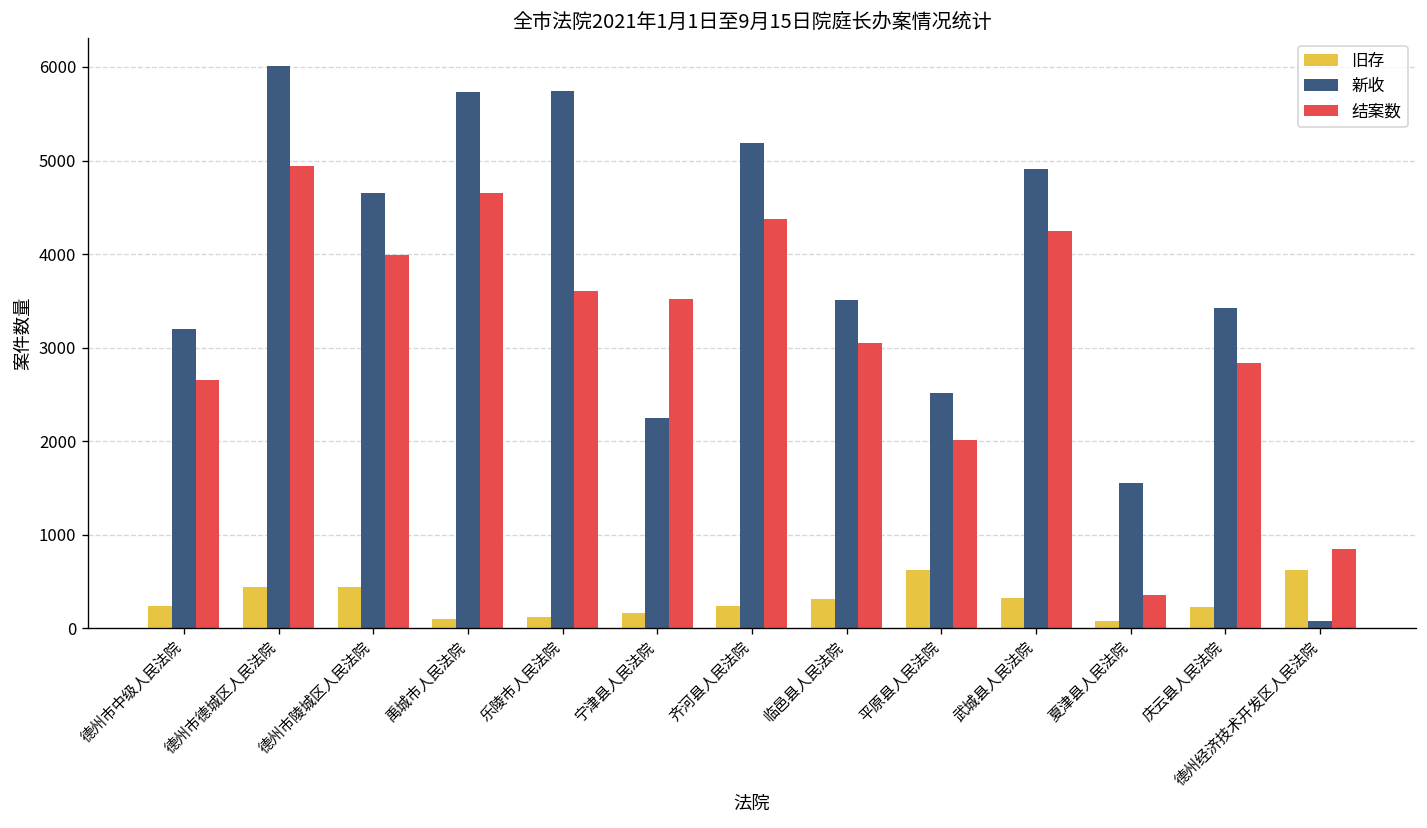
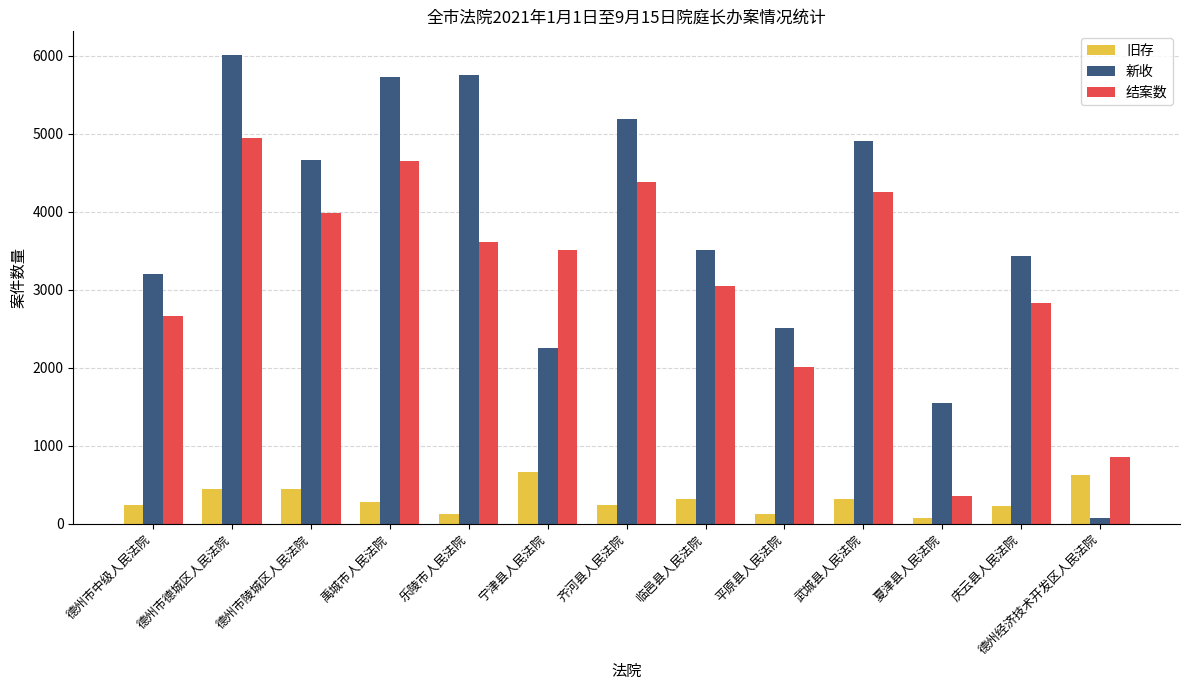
旧存, 禹城市人民法院: 100 -> 300
旧存, 宁津县人民法院: 200 -> 700
旧存, 平原县人民法院: 600 -> 100
